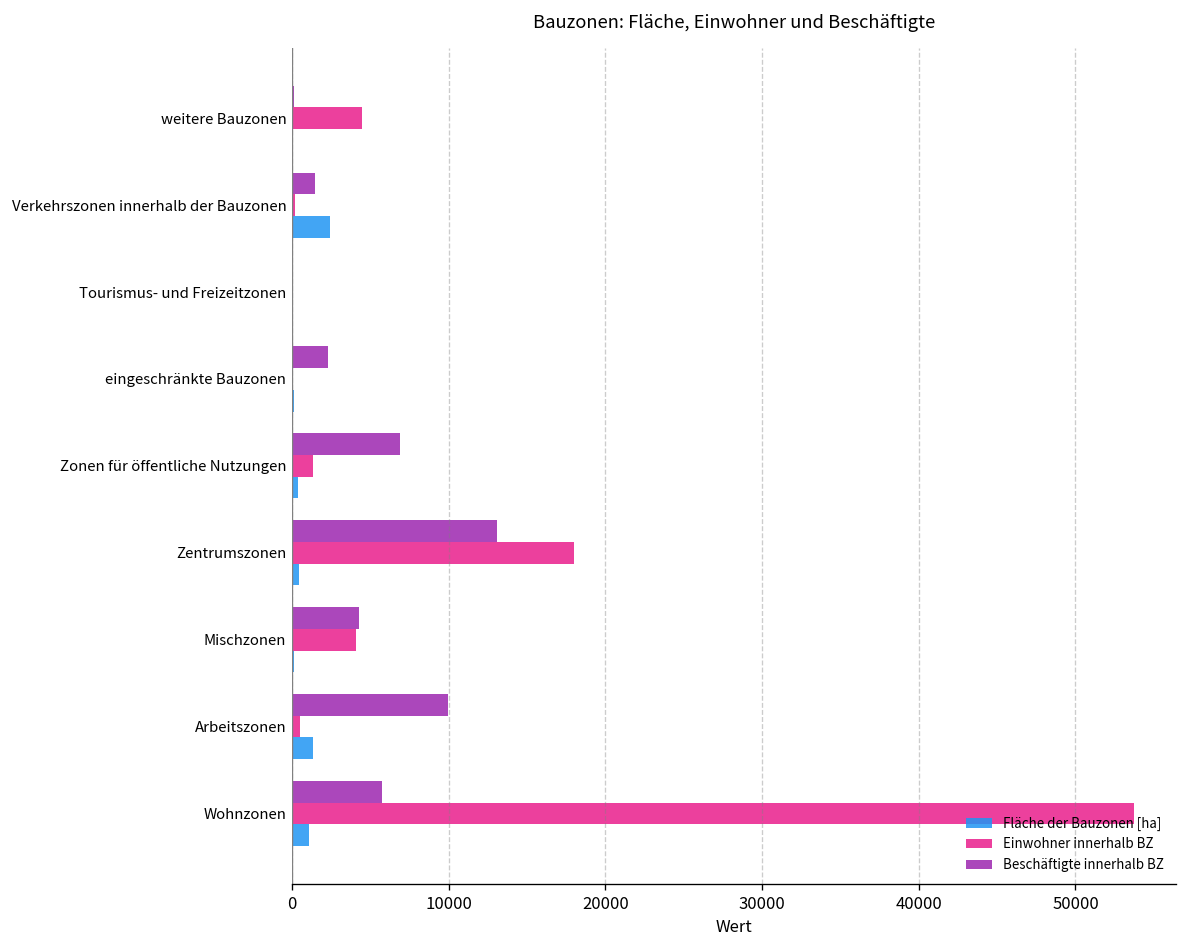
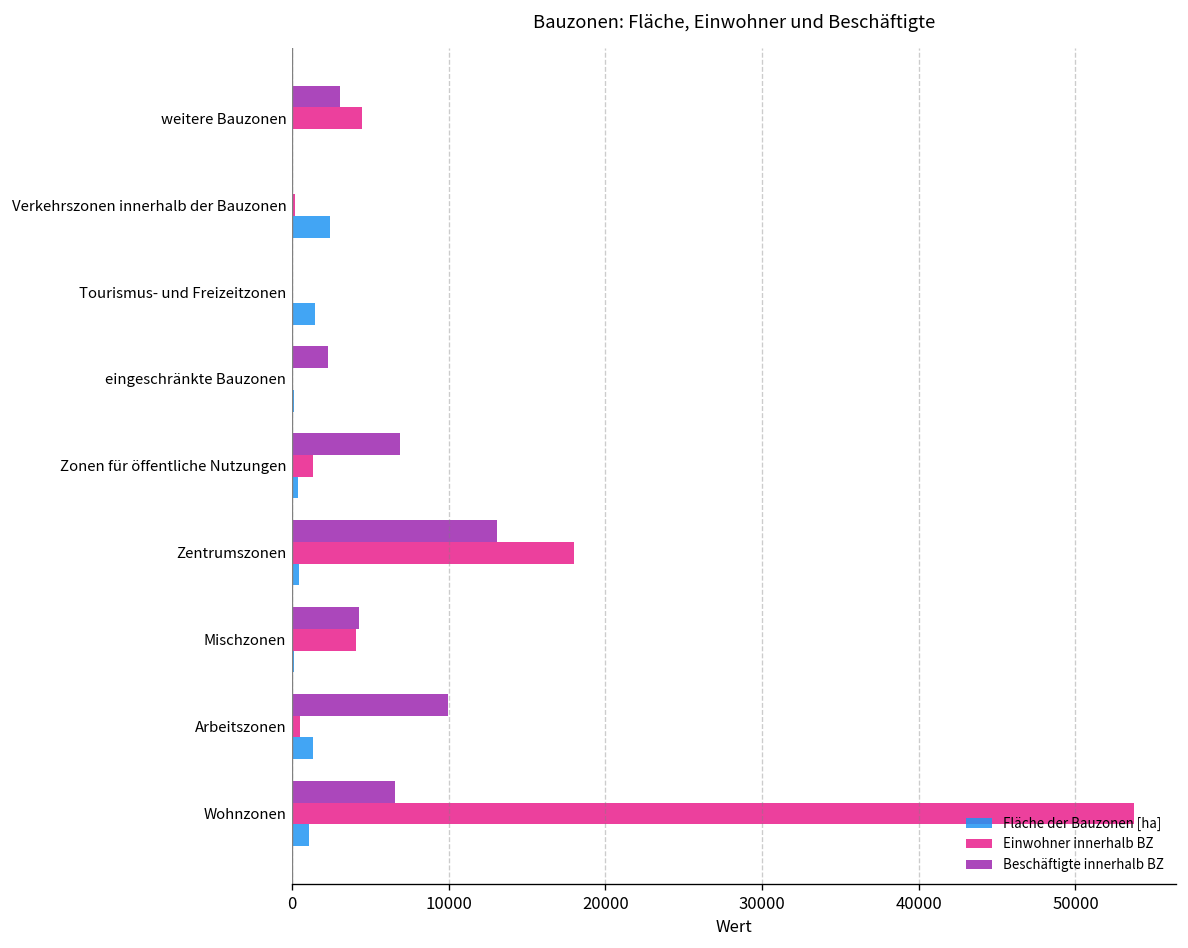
Beschäftigte innerhalb BZ, weitere Bauzonen: 100 -> 3100
Beschäftigte innerhalb BZ, Verkehrszonen innerhalb der Bauzonen: 1400 -> 100
Fläche der Bauzonen [ha], Tourismus- und Freizeitzonen: 0 -> 1500
Beschäftigte innerhalb BZ, Wohnzonen: 5700 -> 6600
